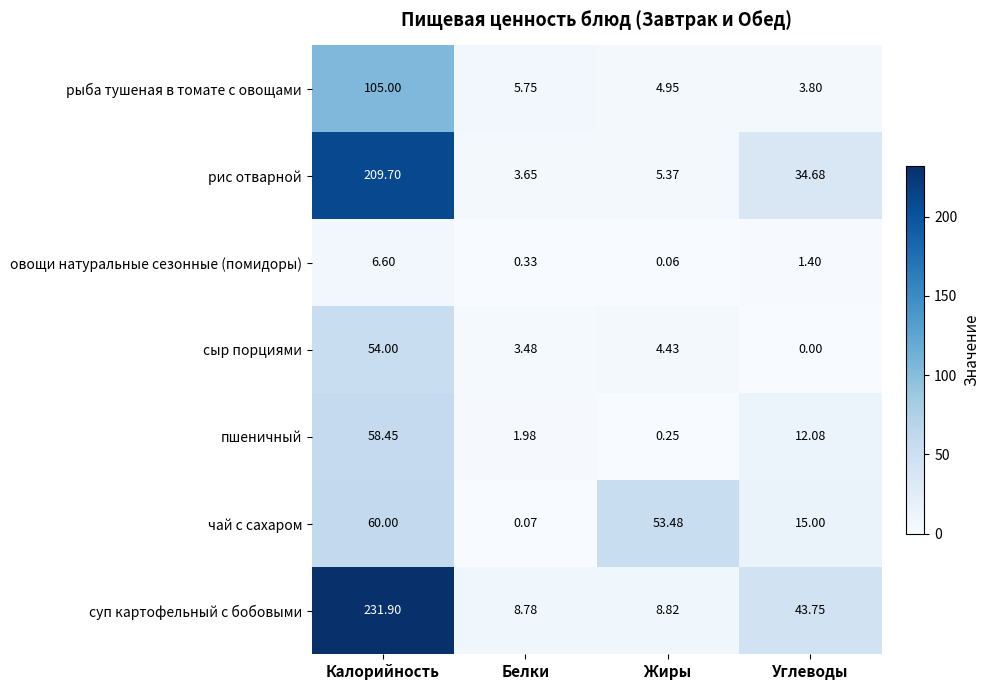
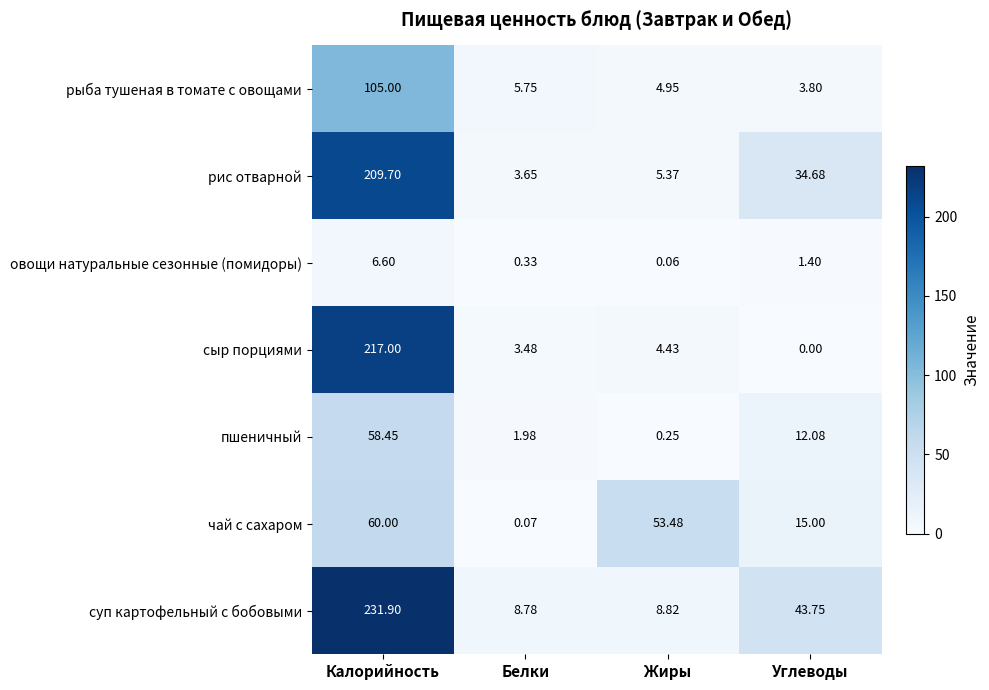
сыр порциями, Калорийность: 54.00 -> 217.00
